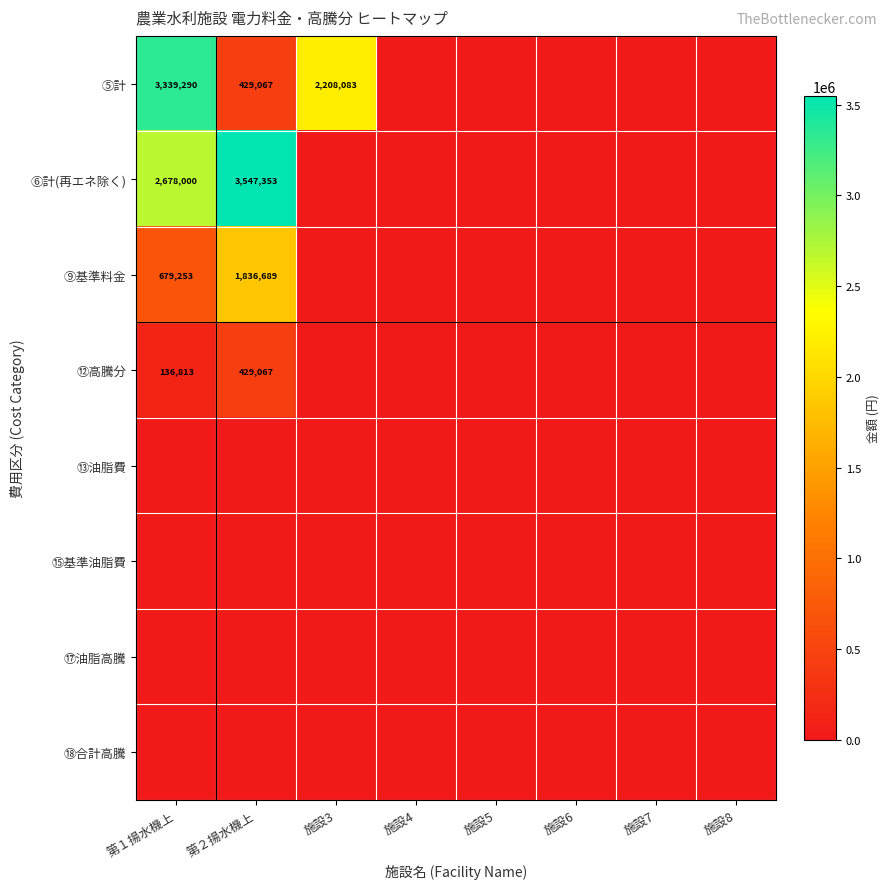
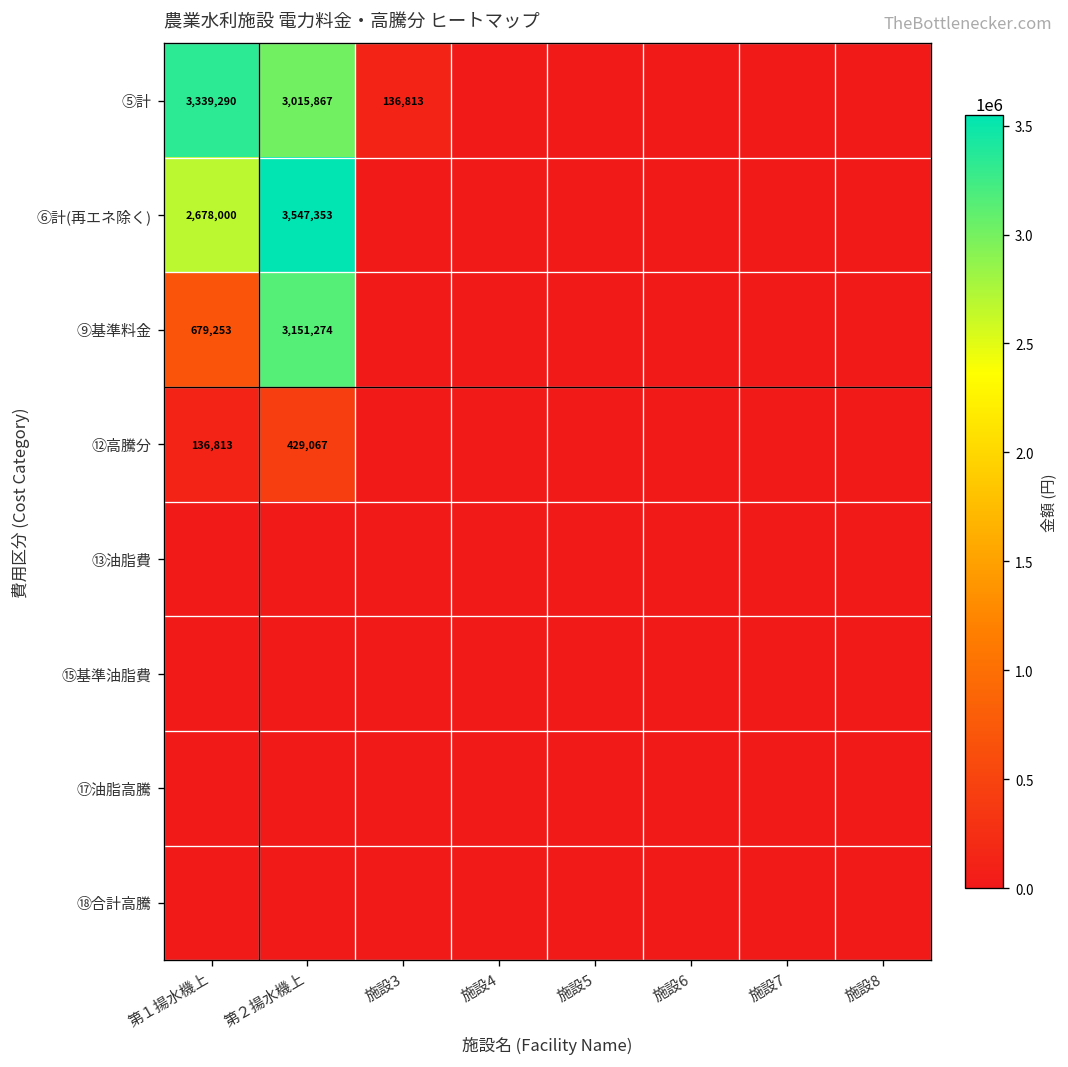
⑤計, 第２揚水機上: 429,067 -> 3,015,867
⑤計, 施設3: 2,208,083 -> 136,813
⑨基準料金, 第２揚水機上: 1,836,689 -> 3,151,274
